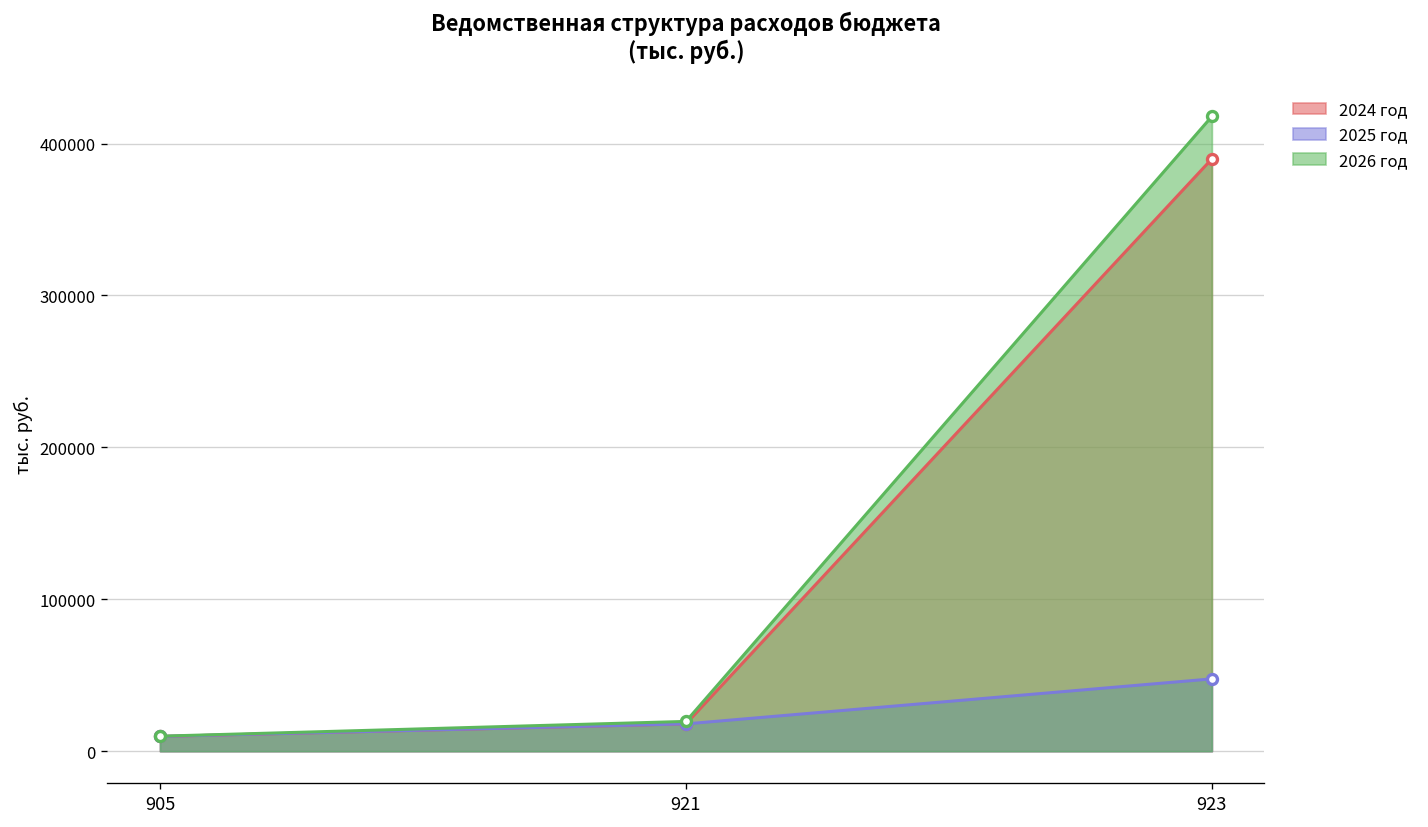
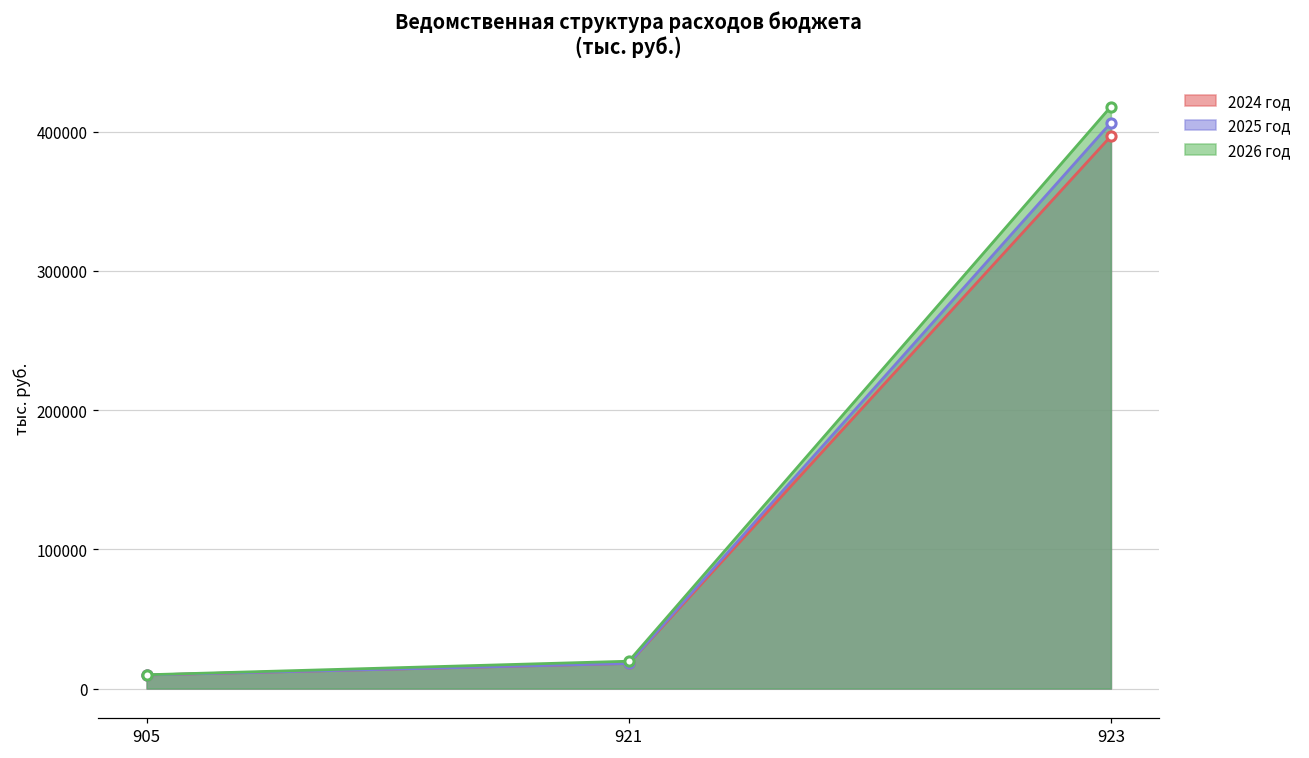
2024 год, 923: 390000 -> 397000
2025 год, 923: 48000 -> 406000
